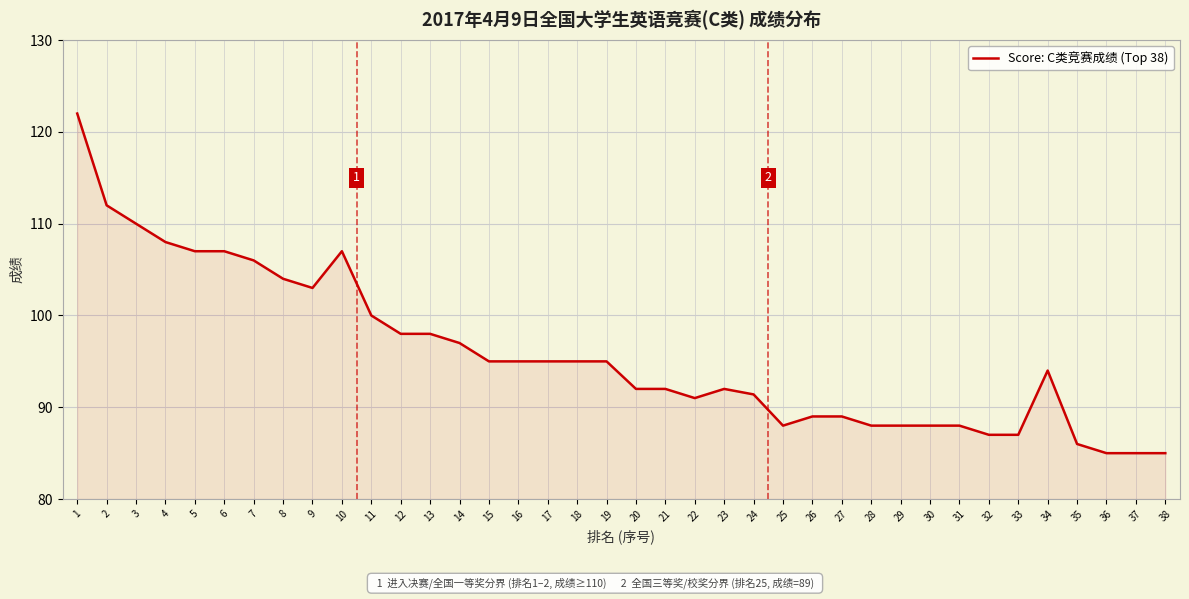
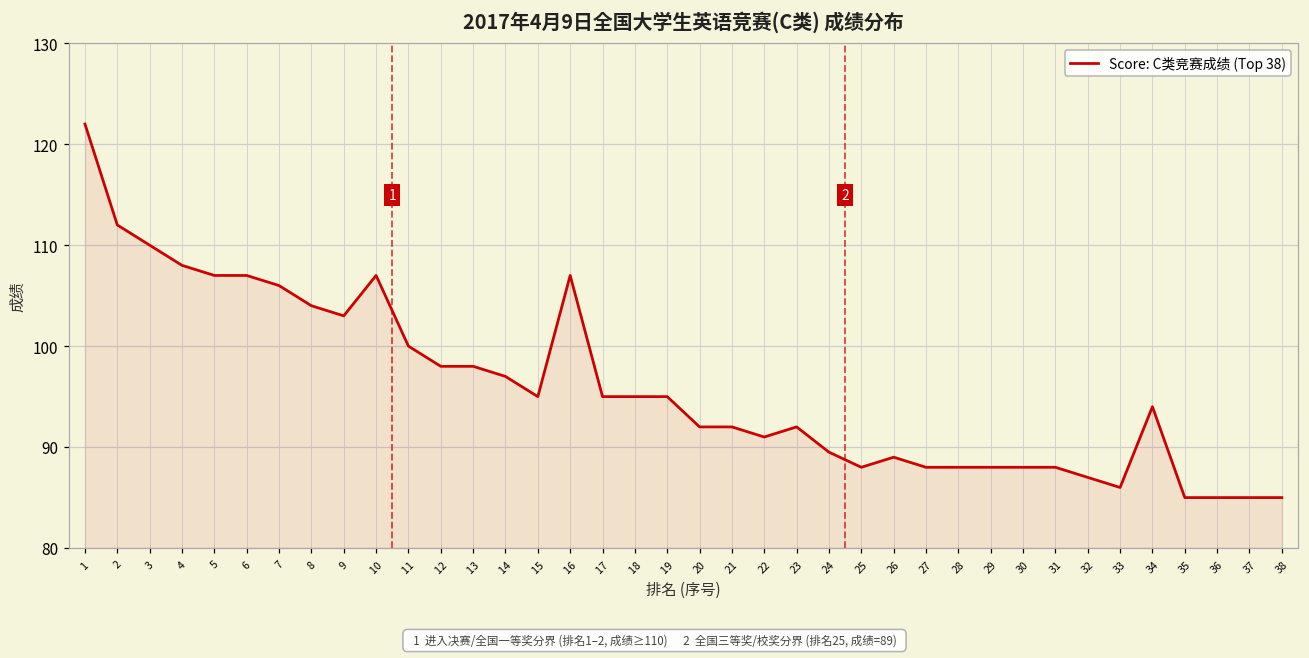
16: 95 -> 107
24: 91 -> 90
27: 89 -> 88
33: 87 -> 86
35: 86 -> 85
